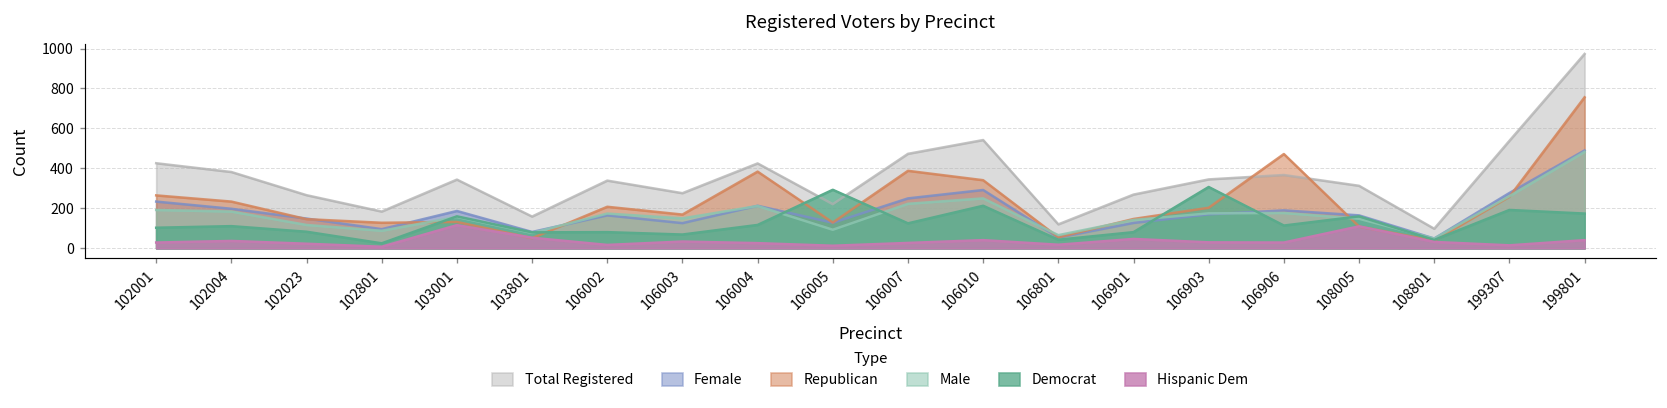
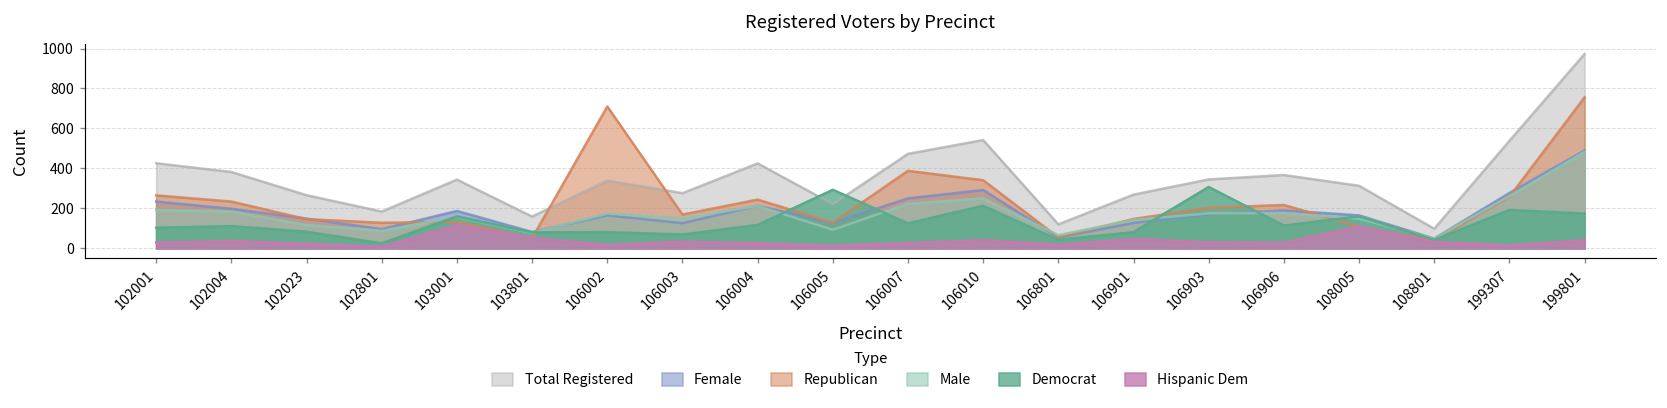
Republican, 106002: 210 -> 710
Republican, 106004: 380 -> 240
Republican, 106906: 470 -> 220
